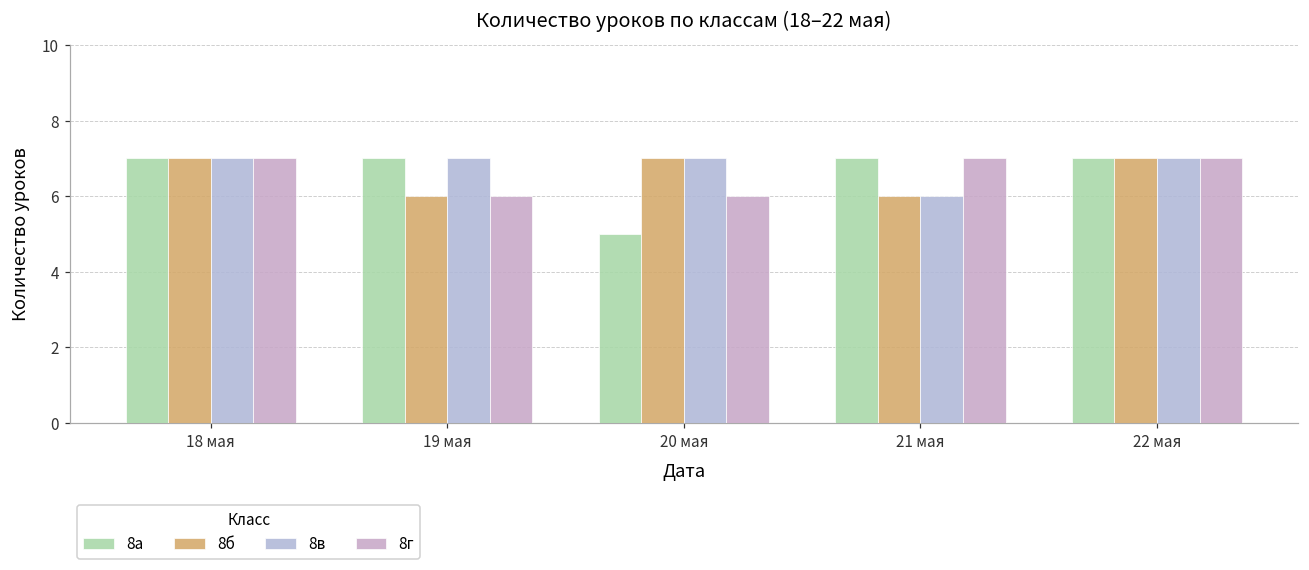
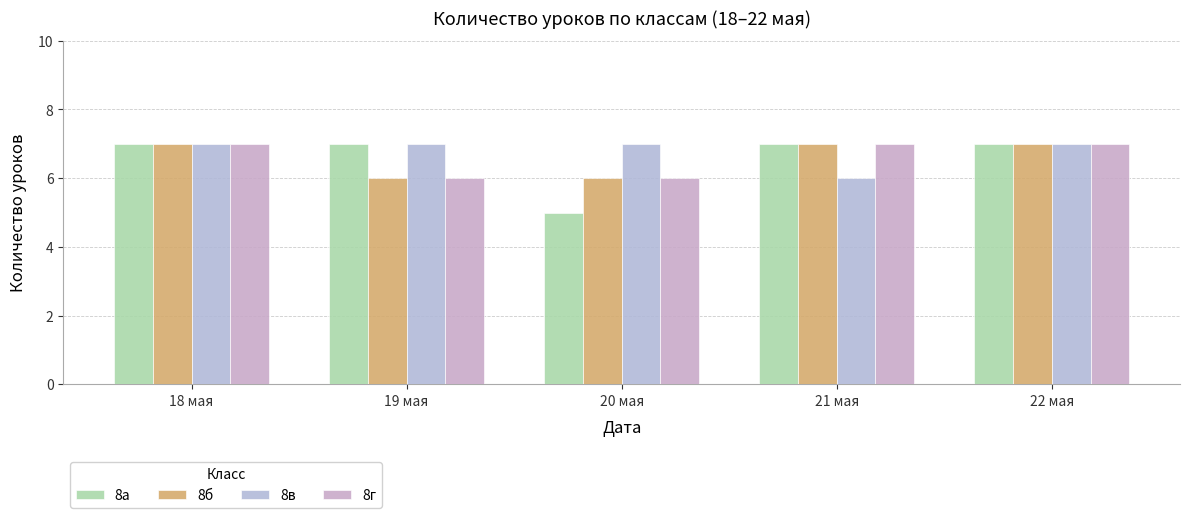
8б, 20 мая: 7 -> 6
8б, 21 мая: 6 -> 7
